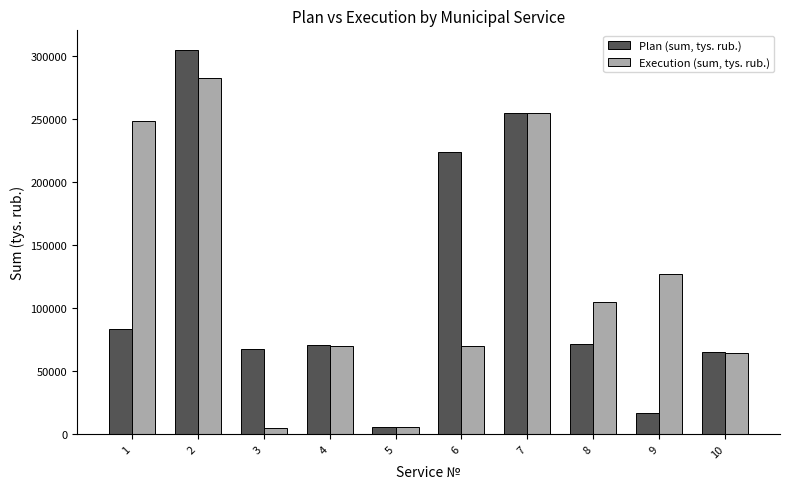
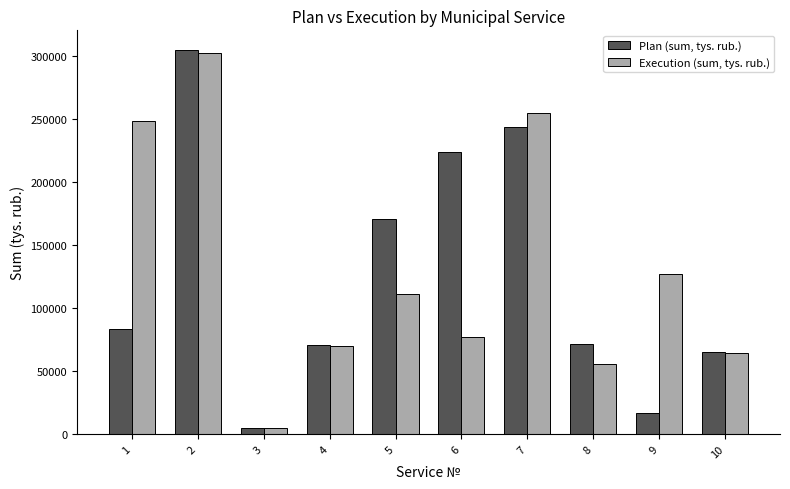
Execution (sum, tys. rub.), 2: 282000 -> 302000
Plan (sum, tys. rub.), 3: 67000 -> 5000
Plan (sum, tys. rub.), 5: 6000 -> 170000
Execution (sum, tys. rub.), 5: 6000 -> 111000
Execution (sum, tys. rub.), 6: 70000 -> 77000
Plan (sum, tys. rub.), 7: 255000 -> 243000
Execution (sum, tys. rub.), 8: 105000 -> 55000
